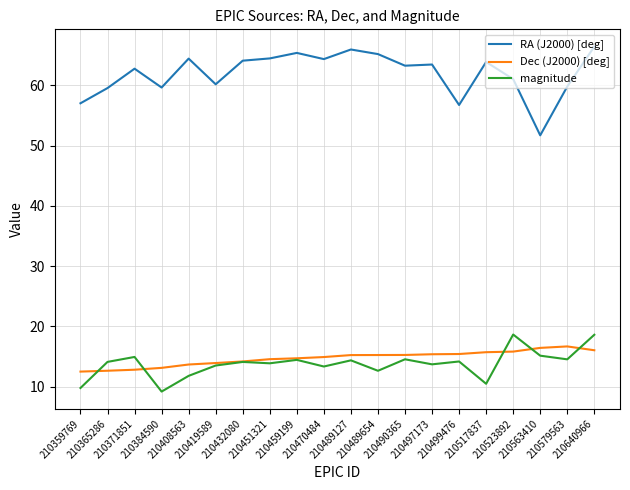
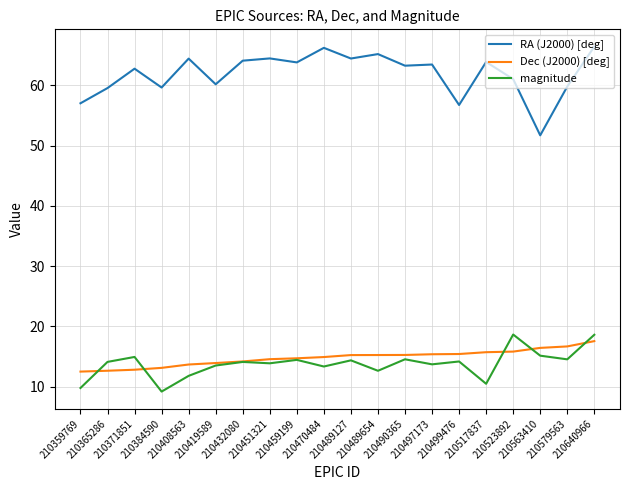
RA (J2000) [deg], 210459199: 65 -> 64
RA (J2000) [deg], 210470484: 64 -> 66
RA (J2000) [deg], 210489127: 66 -> 64
Dec (J2000) [deg], 210640966: 16 -> 18
